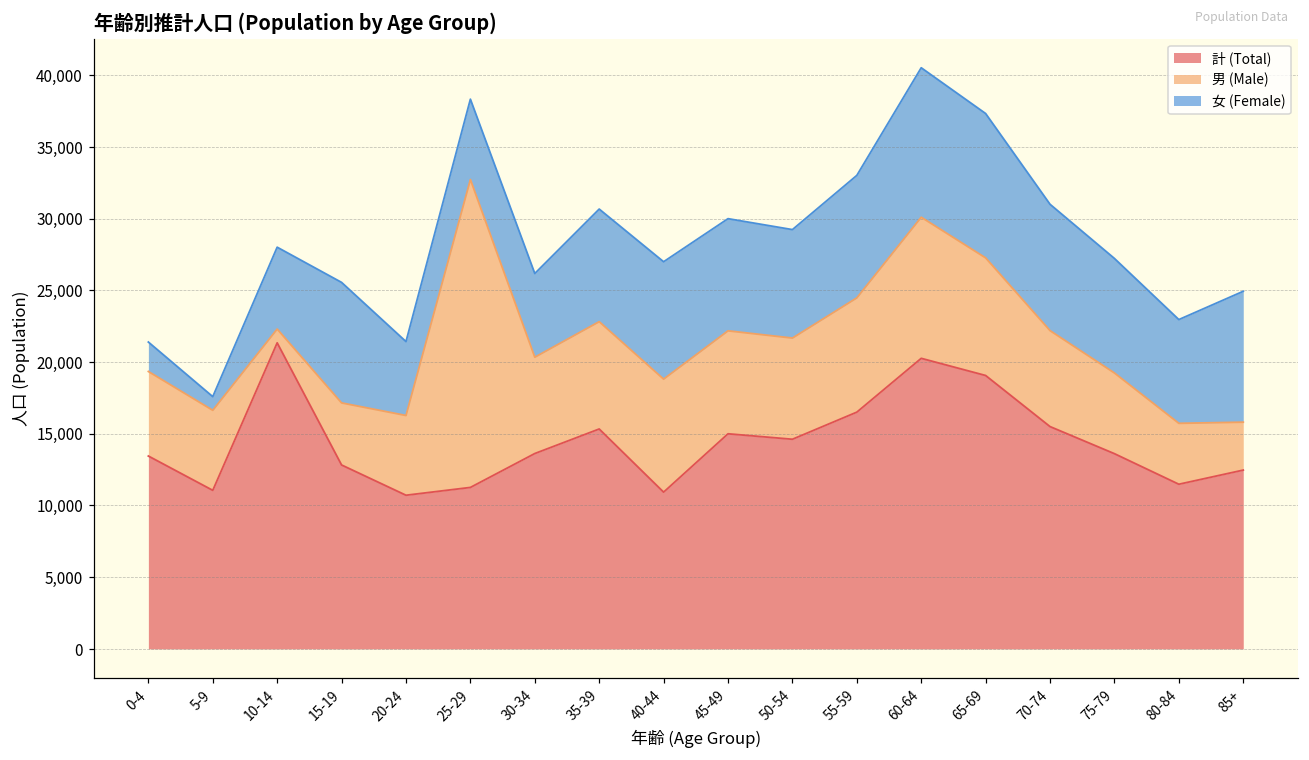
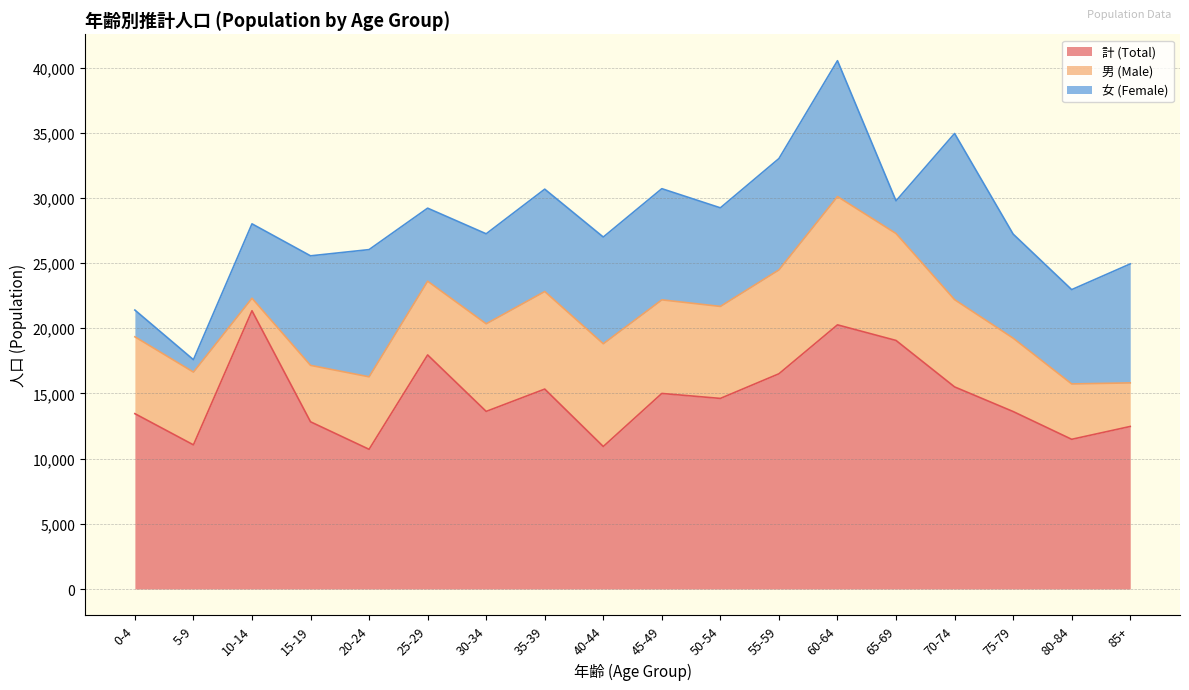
女 (Female), 20-24: 5,200 -> 9,800
計 (Total), 25-29: 11,300 -> 18,000
男 (Male), 25-29: 21,500 -> 5,700
女 (Female), 30-34: 5,800 -> 6,900
女 (Female), 45-49: 7,800 -> 8,500
女 (Female), 65-69: 10,100 -> 2,500
女 (Female), 70-74: 8,800 -> 12,700
